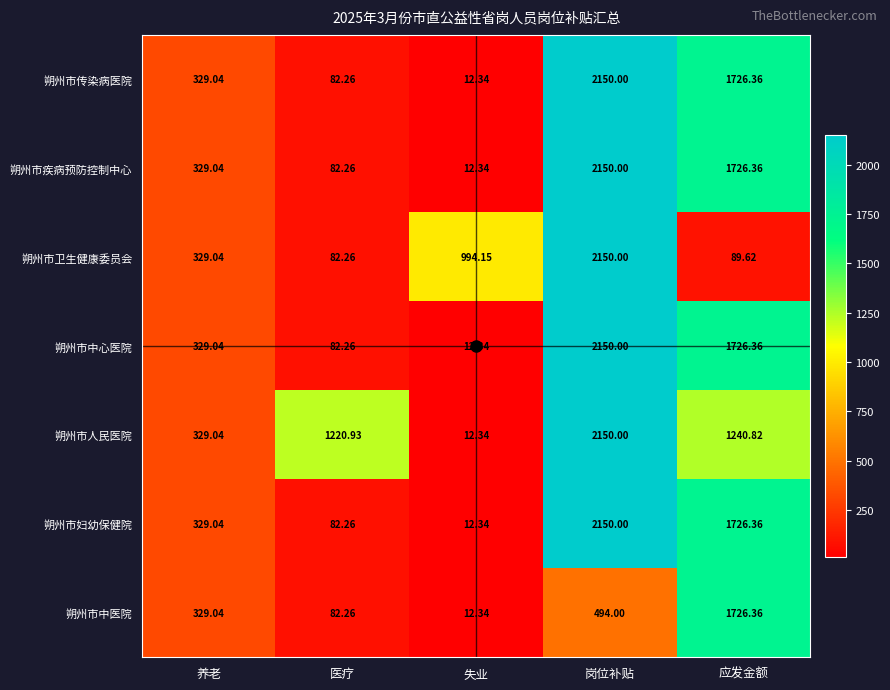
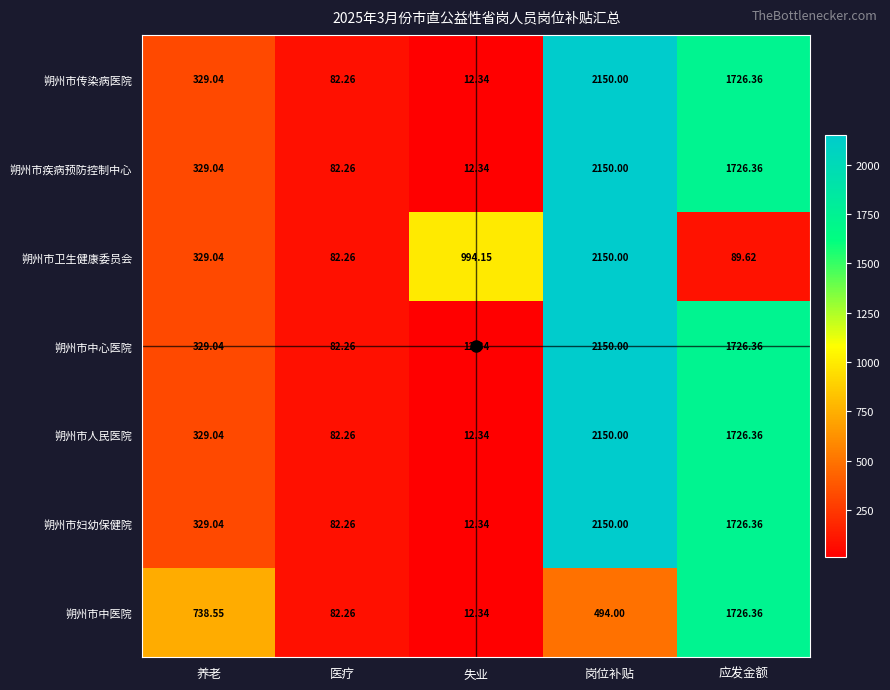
朔州市人民医院, 医疗: 1220.93 -> 82.26
朔州市人民医院, 应发金额: 1240.82 -> 1726.36
朔州市中医院, 养老: 329.04 -> 738.55
